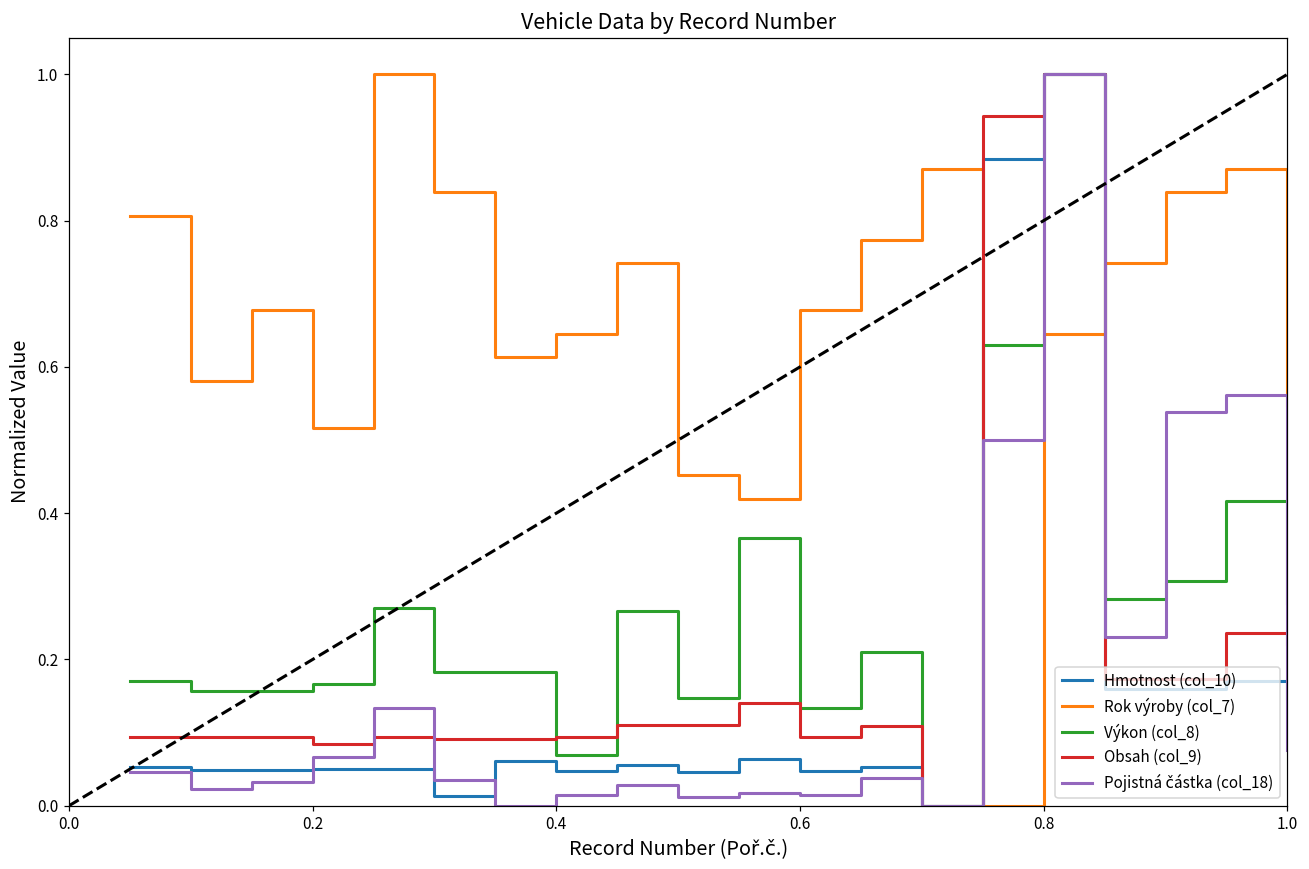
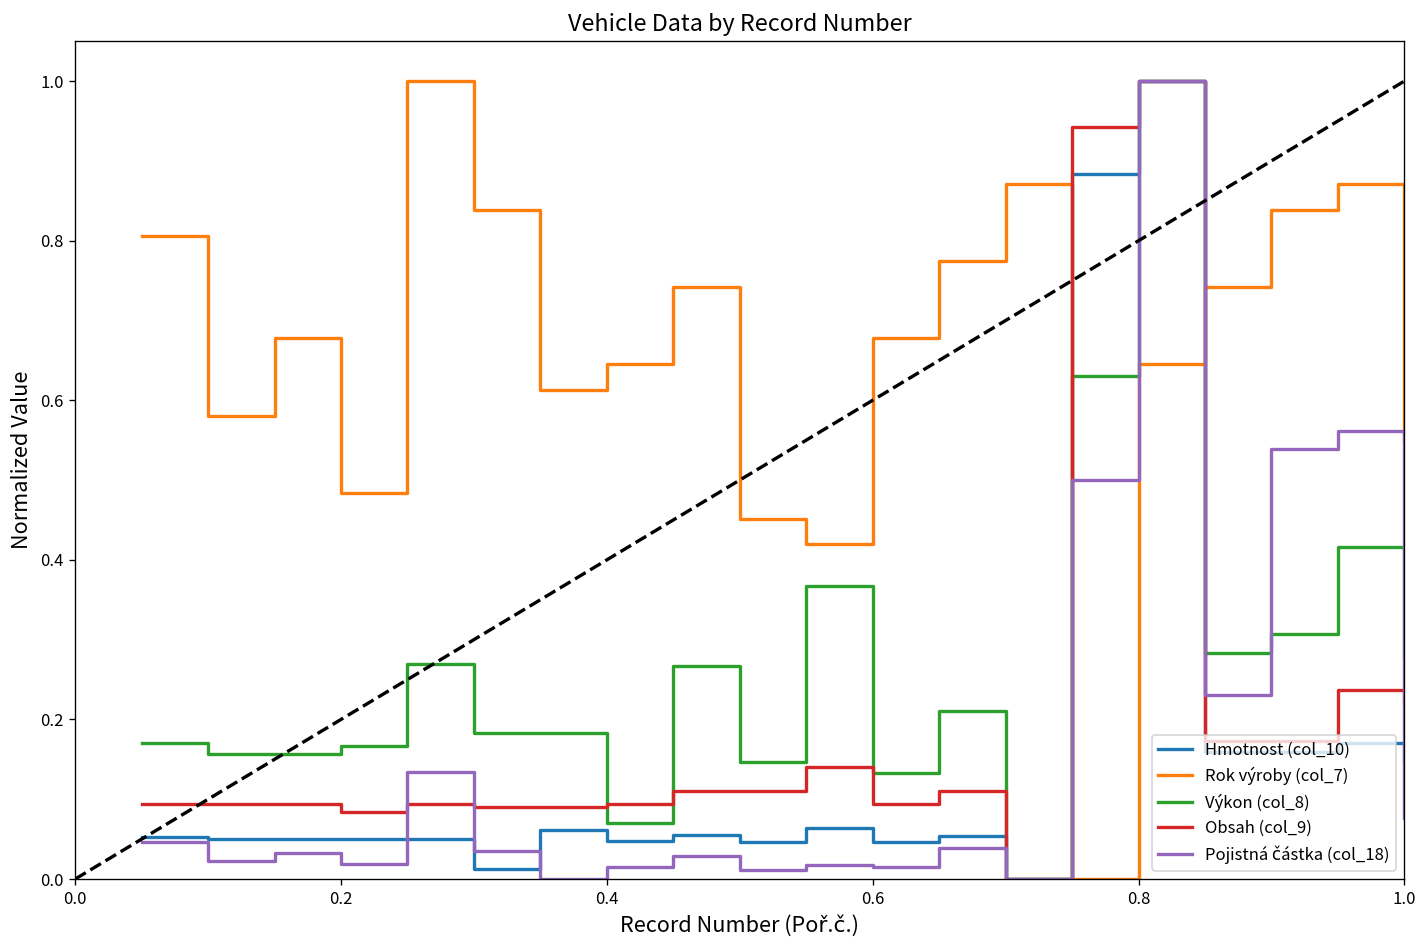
Rok výroby (col_7), 0.2: 0.52 -> 0.48
Pojistná částka (col_18), 0.2: 0.07 -> 0.02
